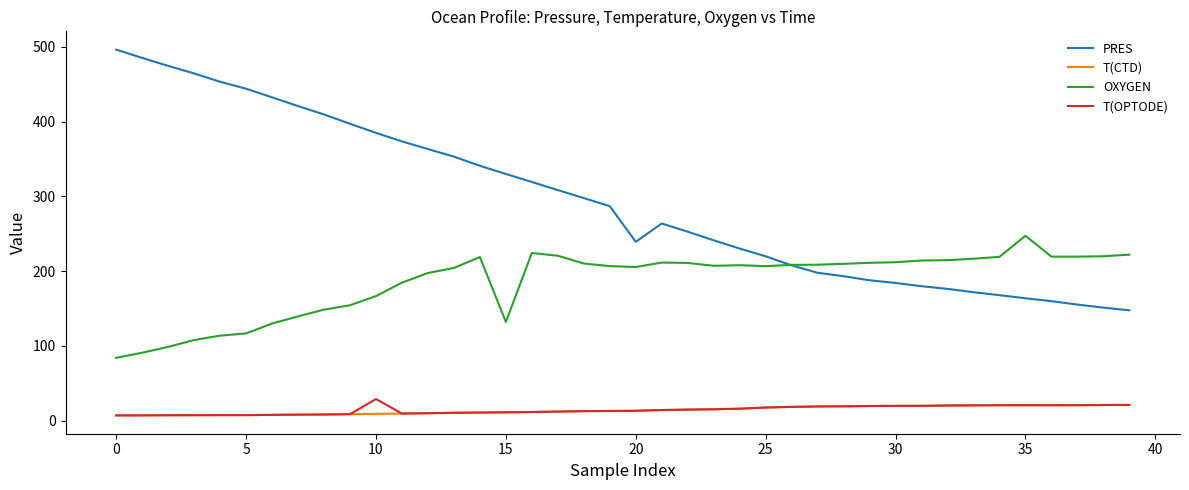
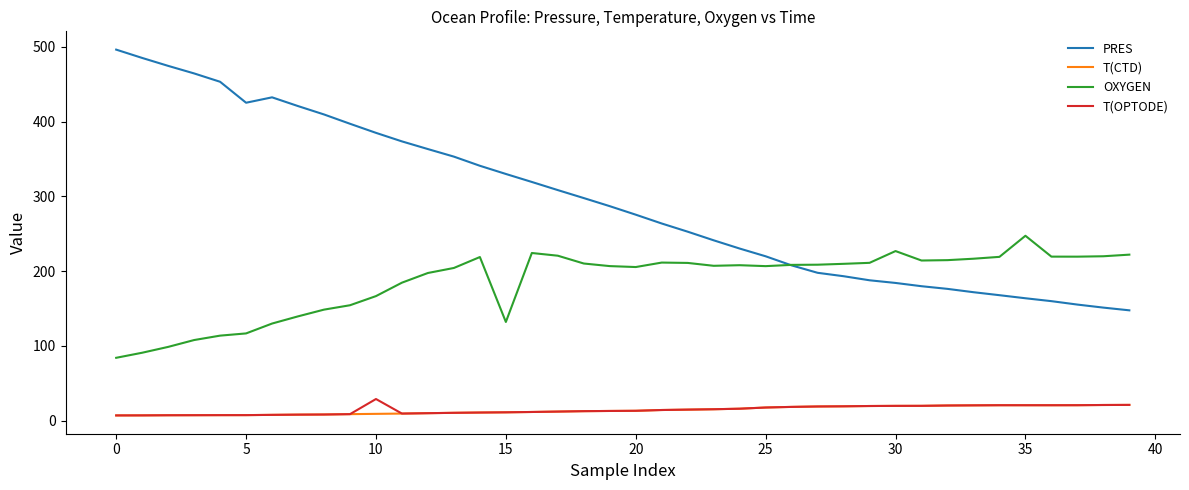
PRES, 5: 440 -> 430
PRES, 20: 240 -> 280
OXYGEN, 30: 210 -> 230
